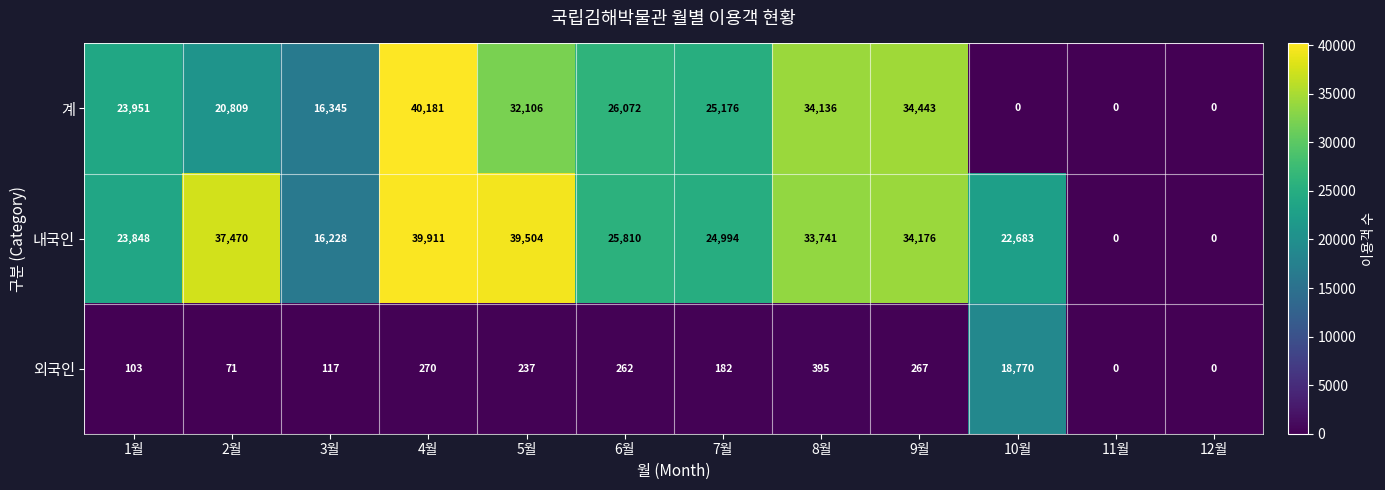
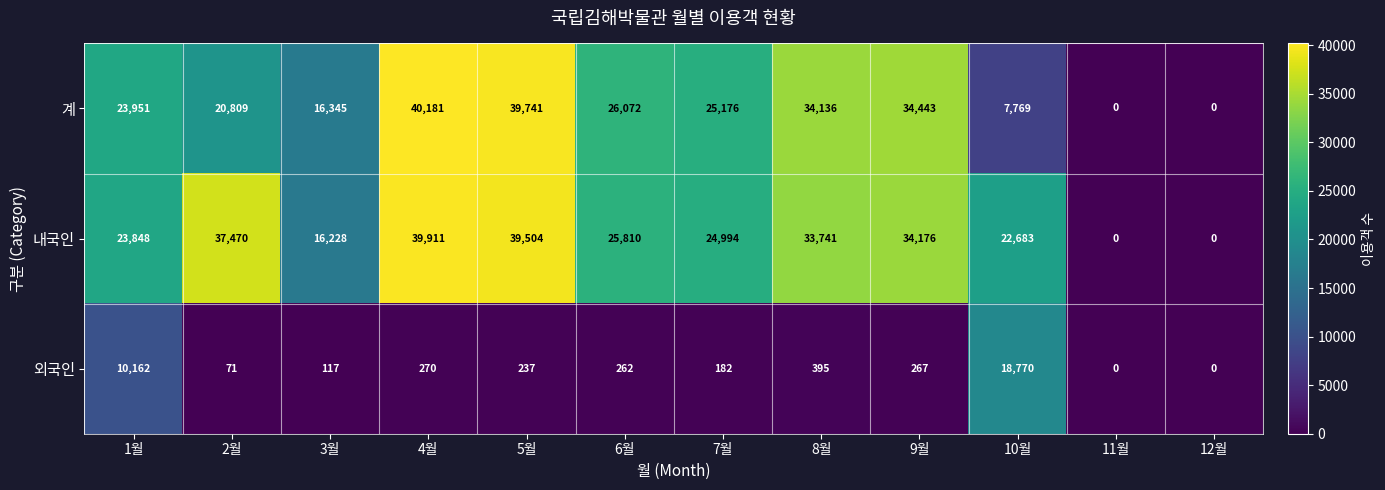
계, 5월: 32,106 -> 39,741
계, 10월: 0 -> 7,769
외국인, 1월: 103 -> 10,162
